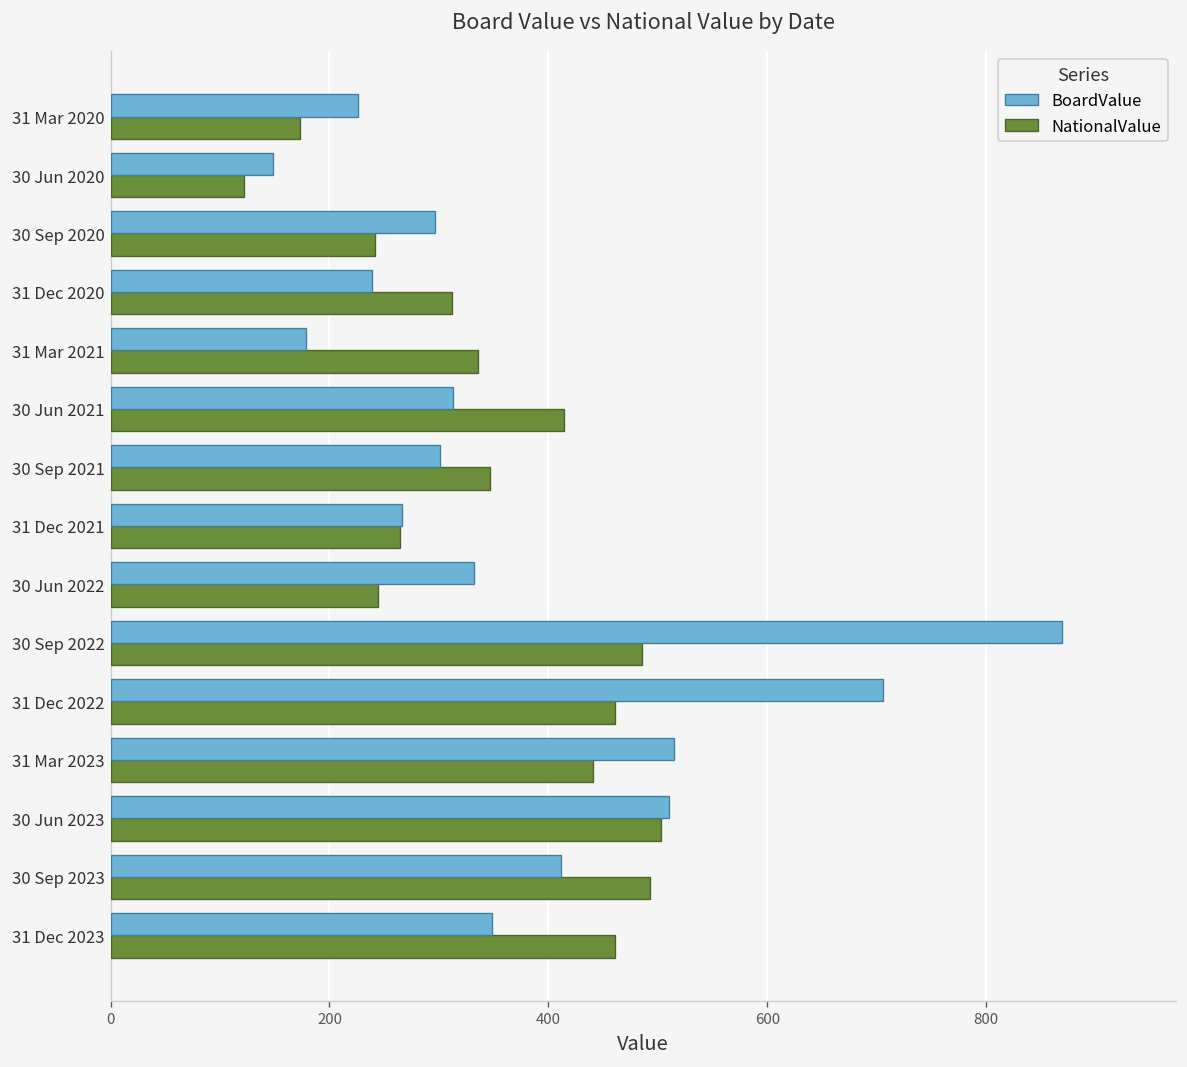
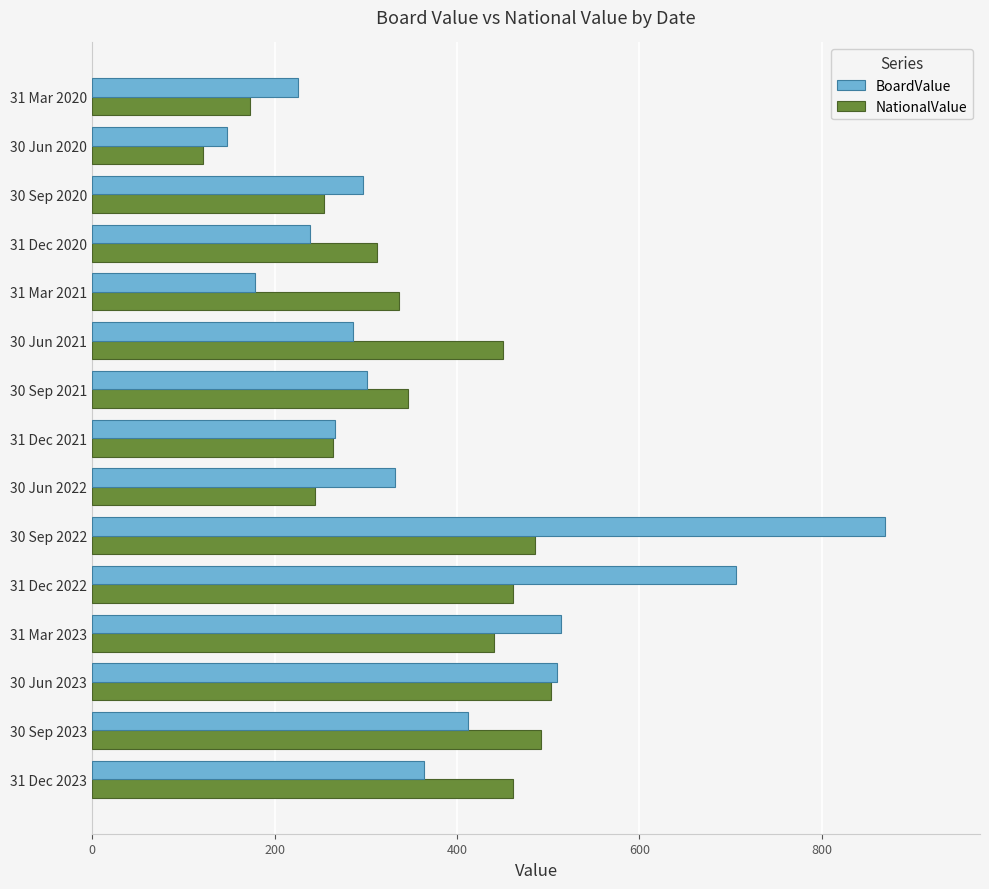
NationalValue, 30 Sep 2020: 240 -> 250
BoardValue, 30 Jun 2021: 310 -> 290
NationalValue, 30 Jun 2021: 410 -> 450
BoardValue, 31 Dec 2023: 350 -> 360
